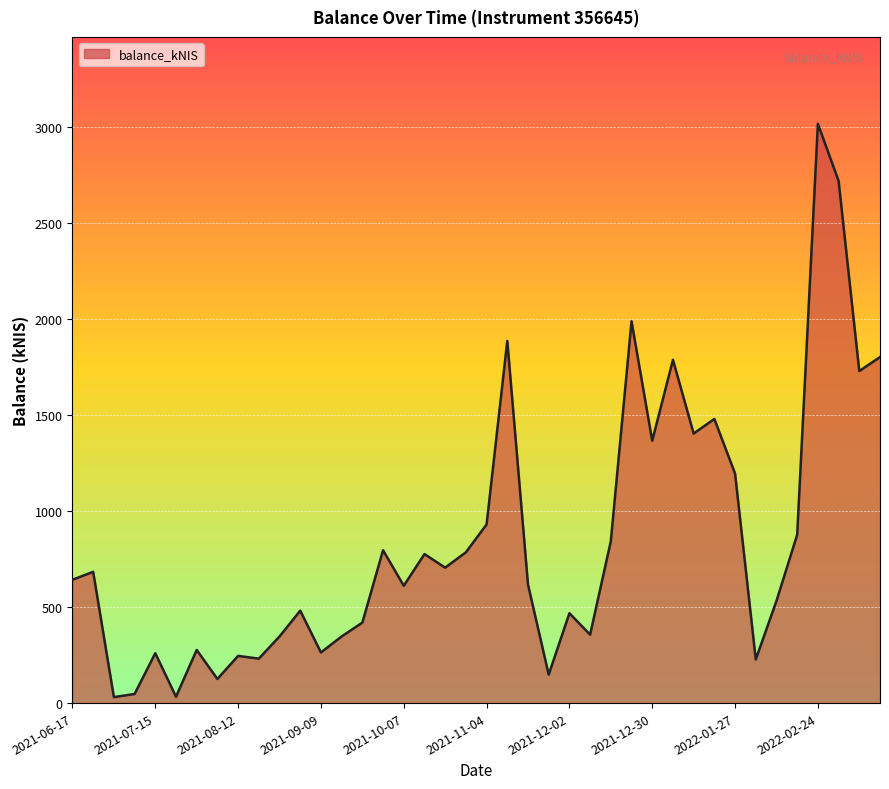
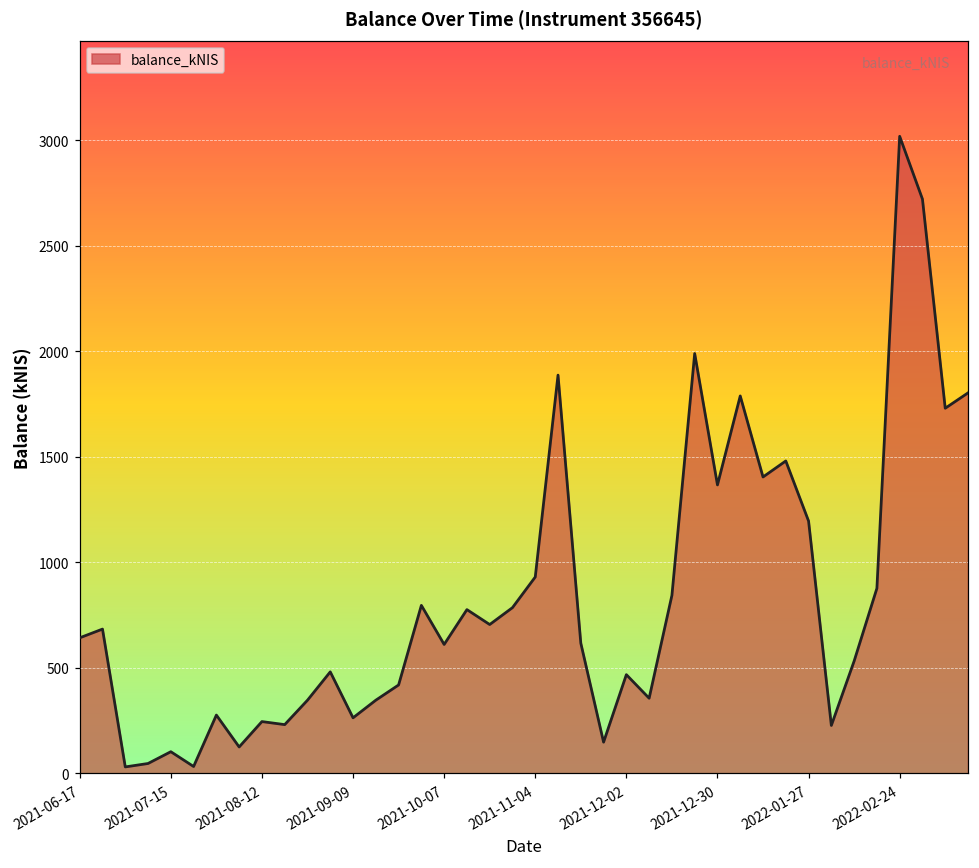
2021-07-15: 260 -> 100
